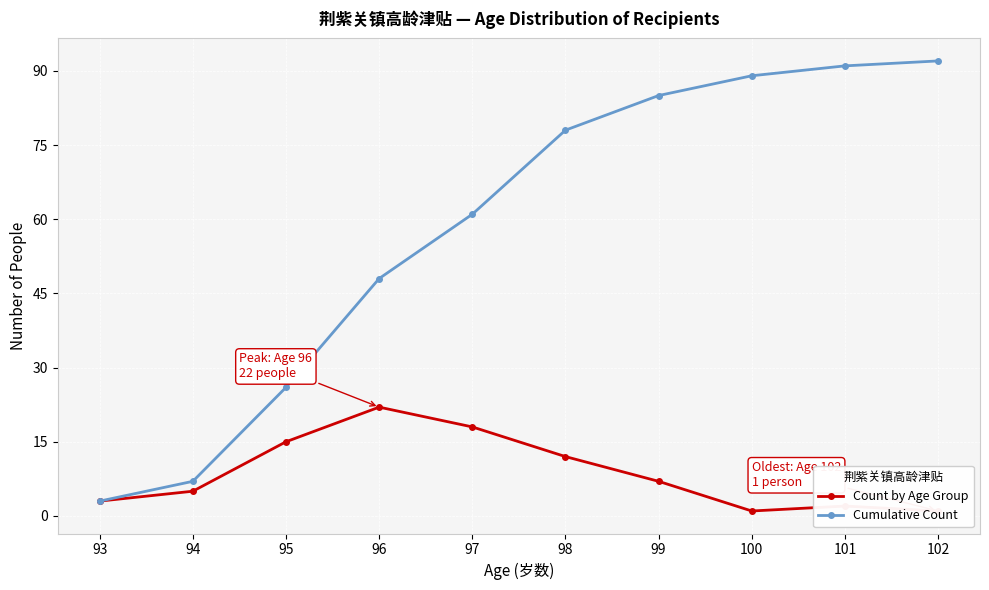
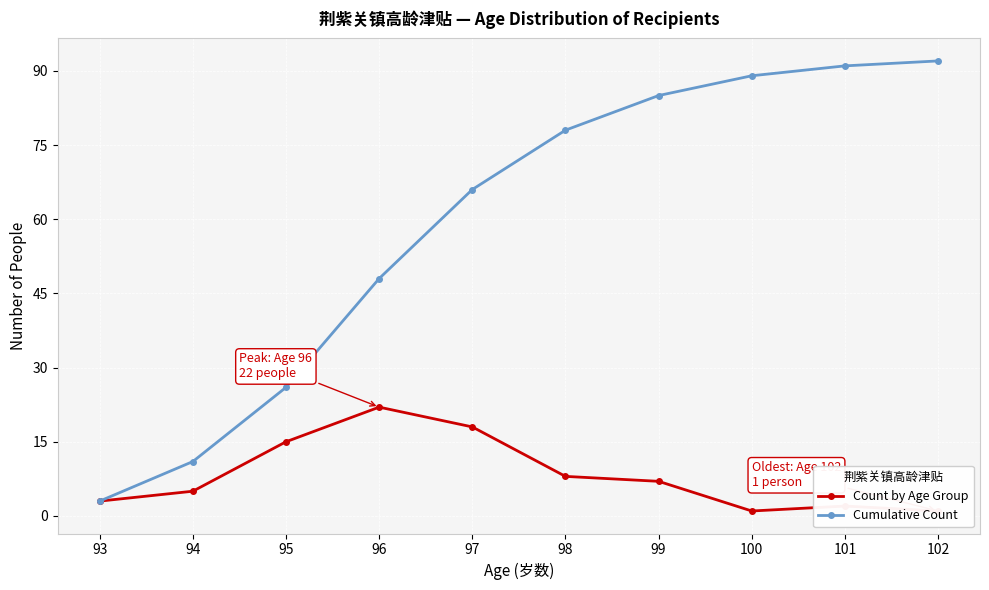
Cumulative Count, 94: 7 -> 11
Cumulative Count, 97: 61 -> 66
Count by Age Group, 98: 12 -> 8
